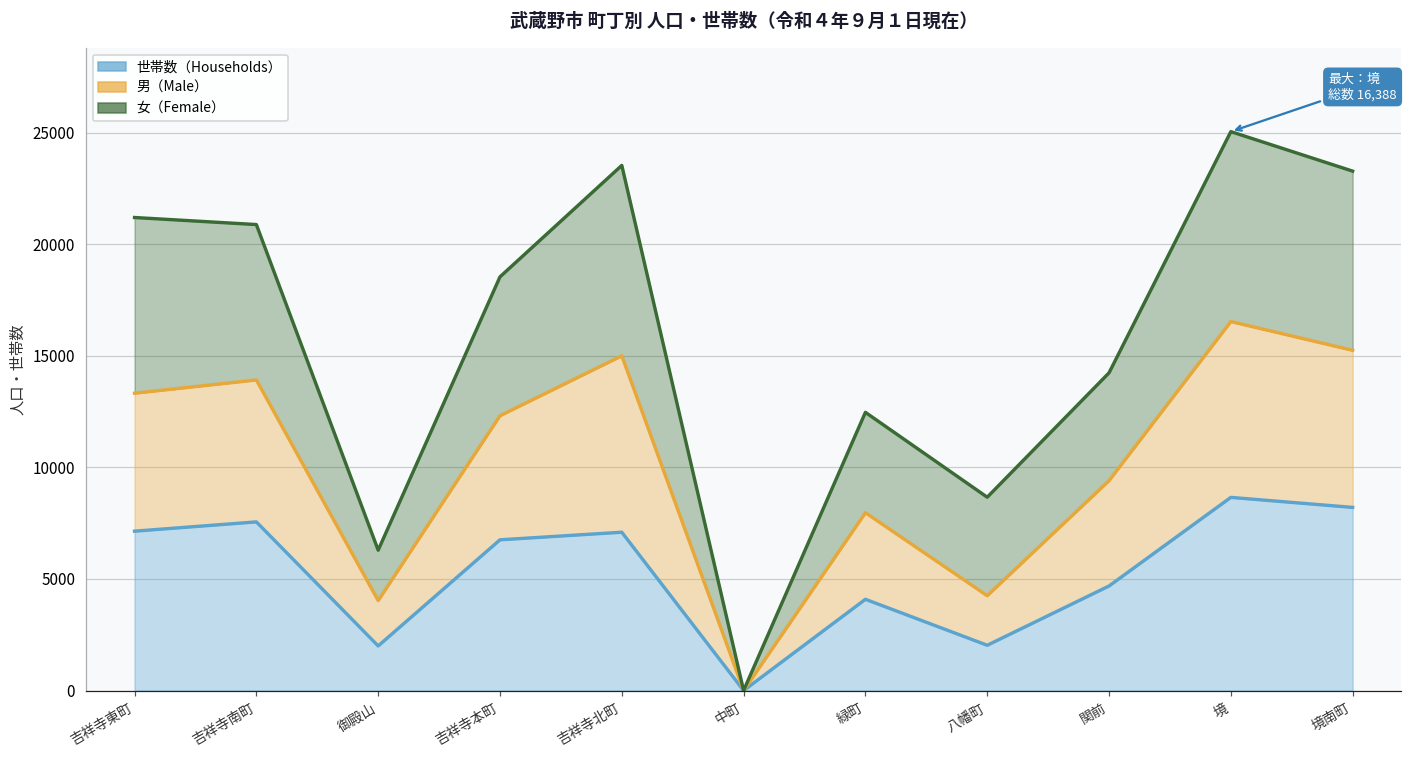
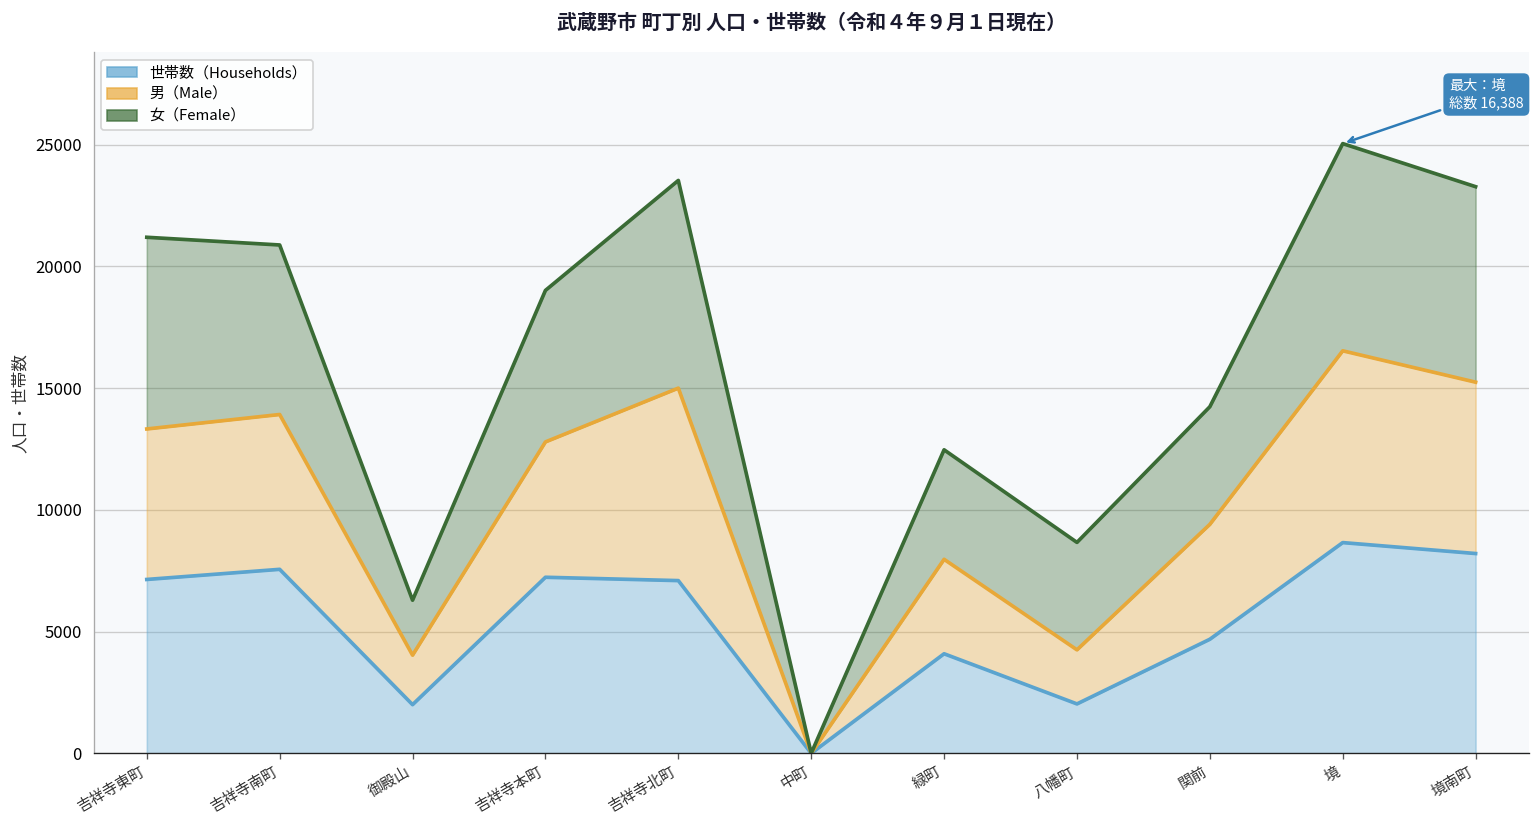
世帯数（Households）, 吉祥寺本町: 6800 -> 7200
